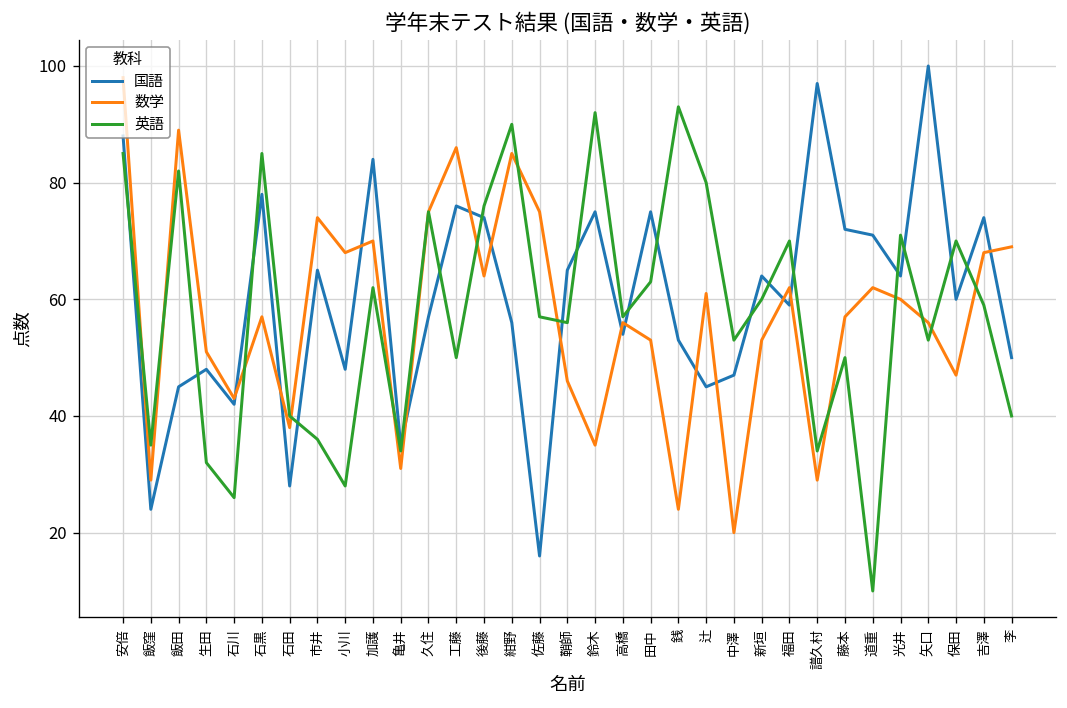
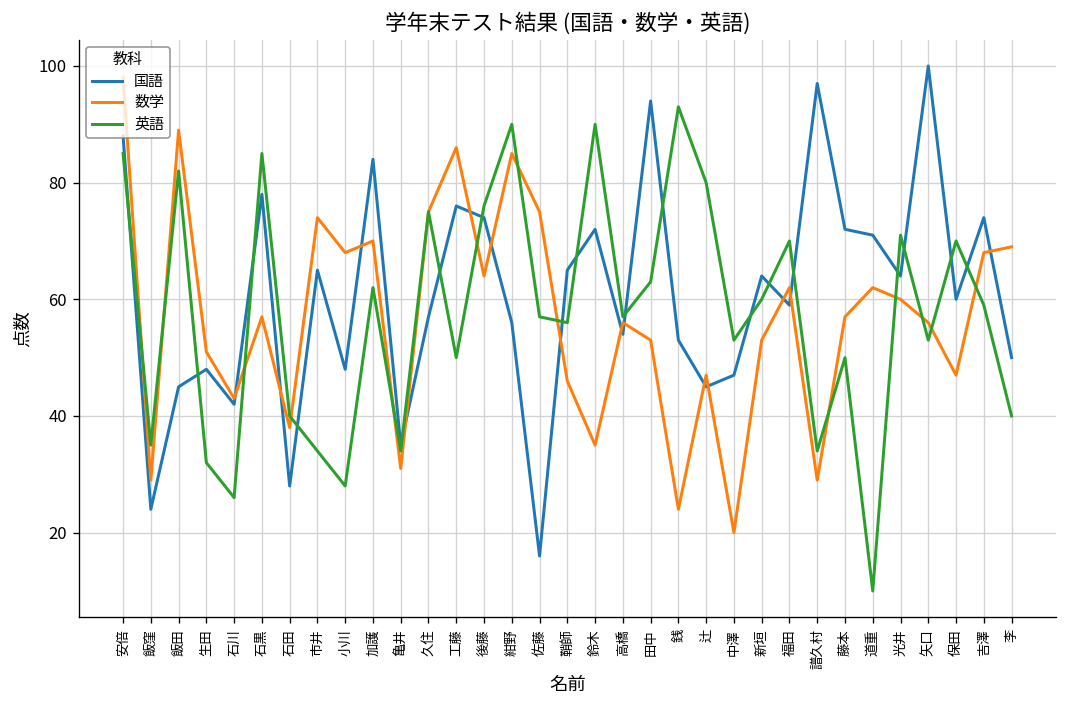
英語, 市井: 36 -> 34
国語, 鈴木: 75 -> 72
英語, 鈴木: 92 -> 90
国語, 田中: 75 -> 94
数学, 辻: 61 -> 47
